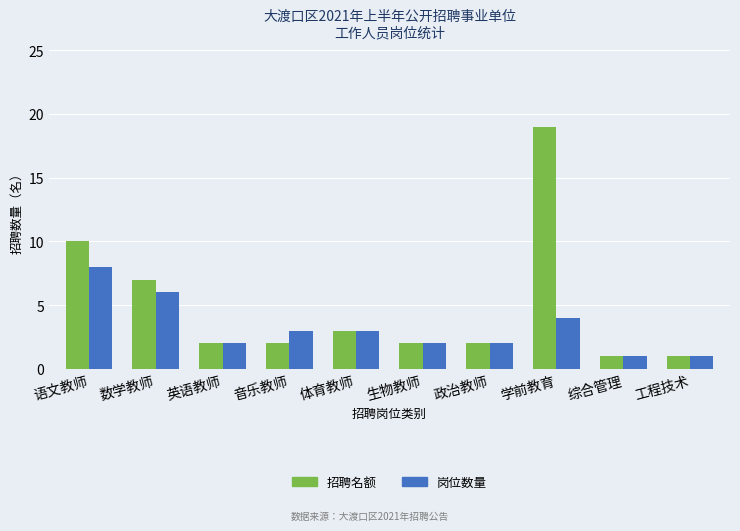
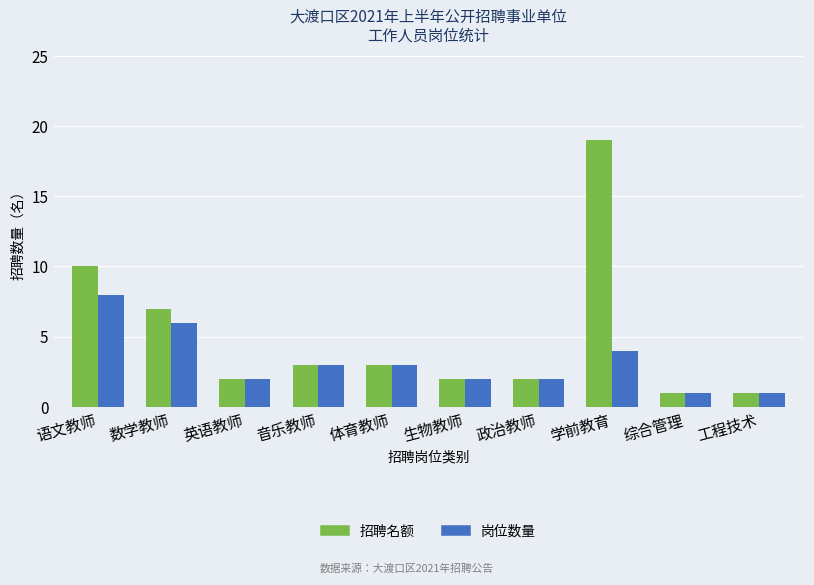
招聘名额, 音乐教师: 2 -> 3
